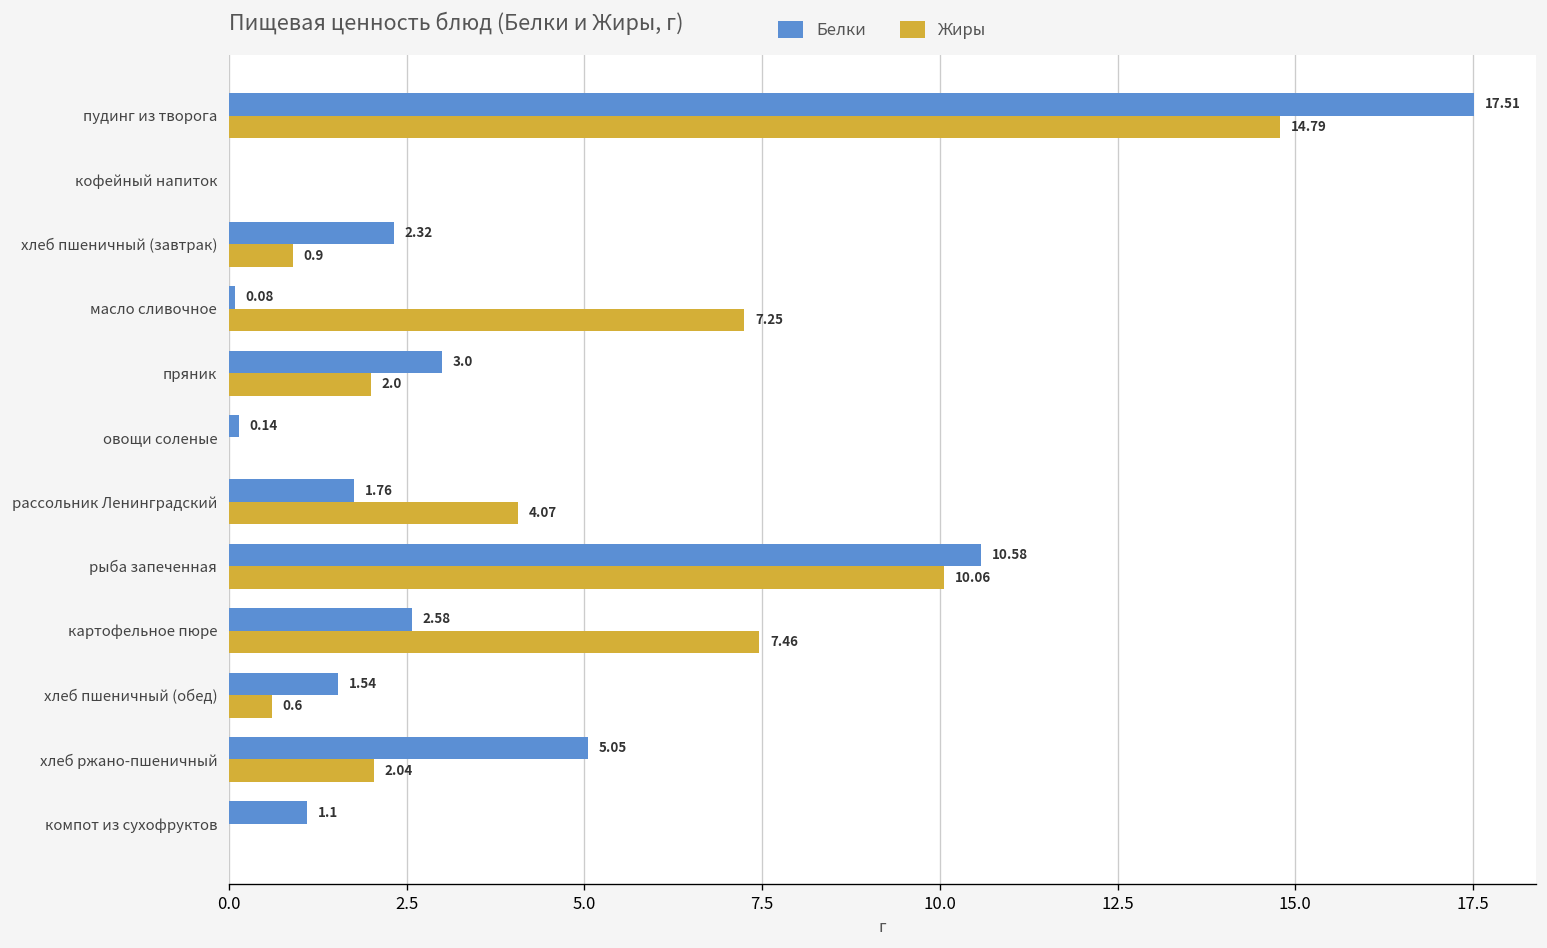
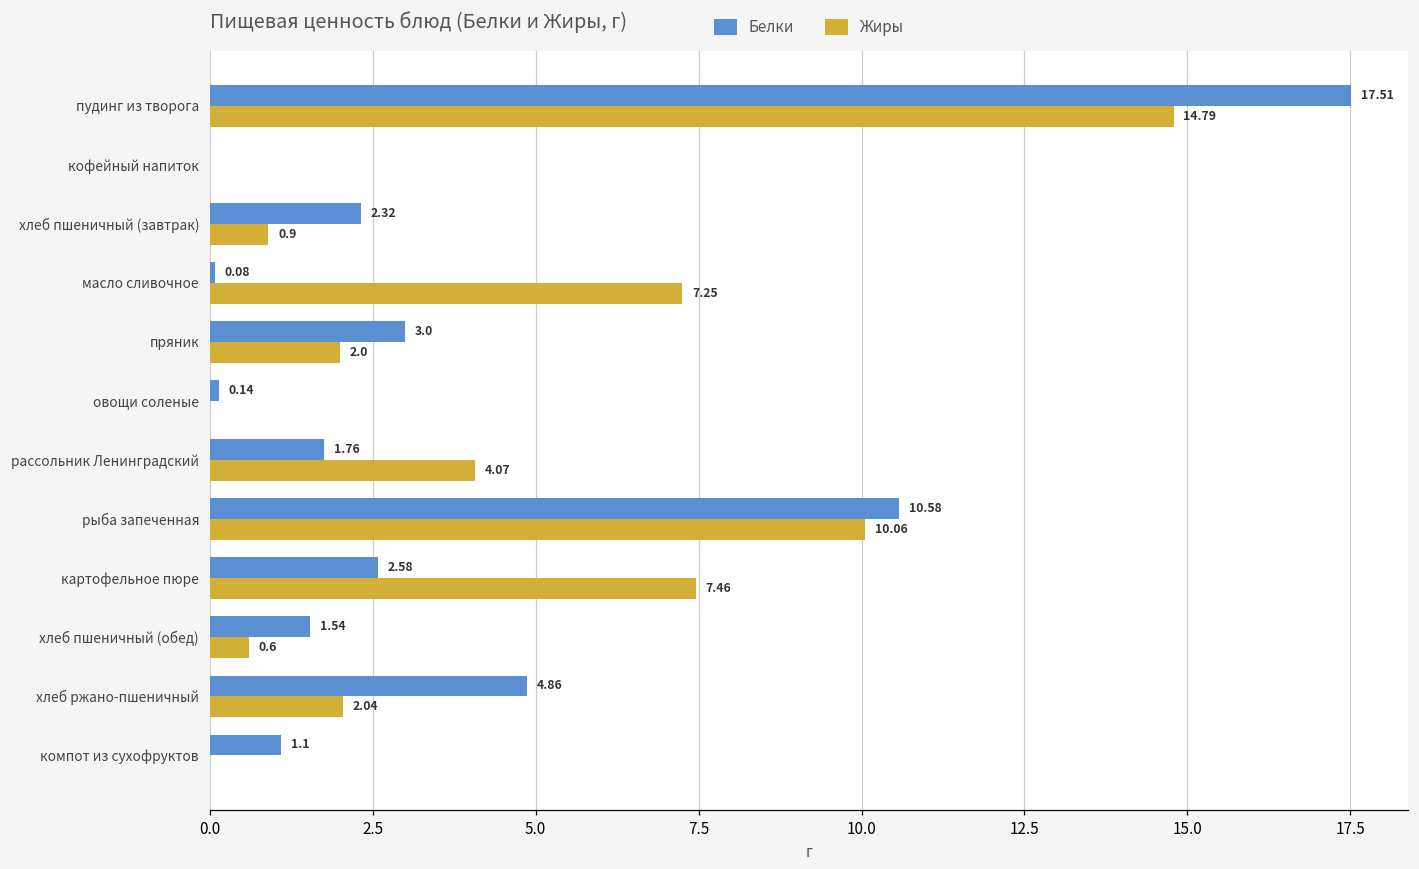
Белки, хлеб ржано-пшеничный: 5.05 -> 4.86
